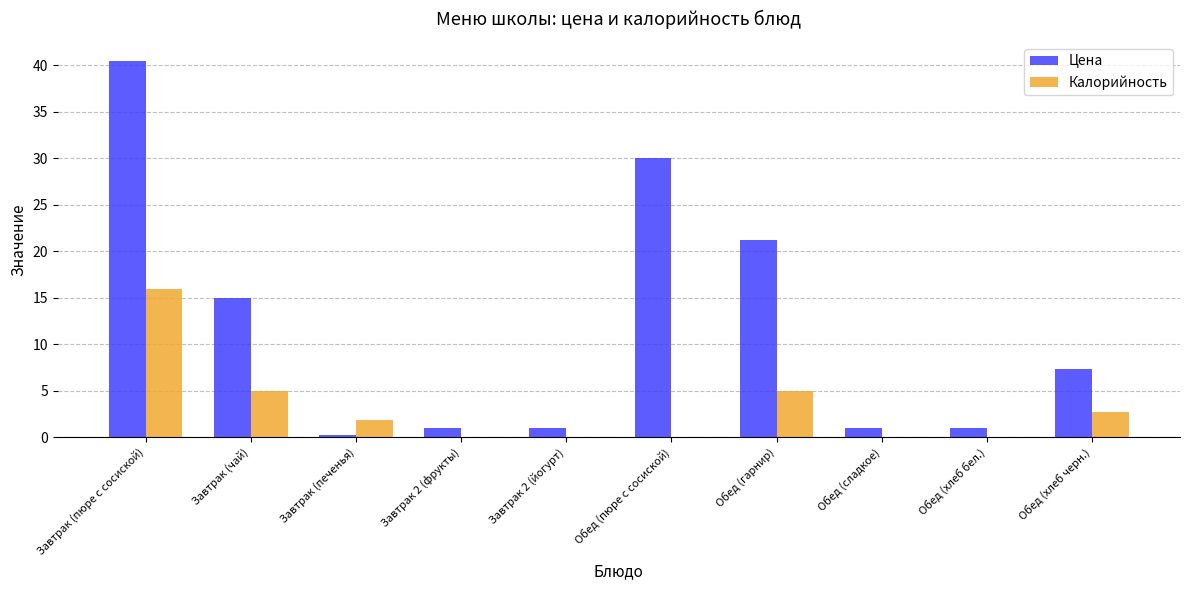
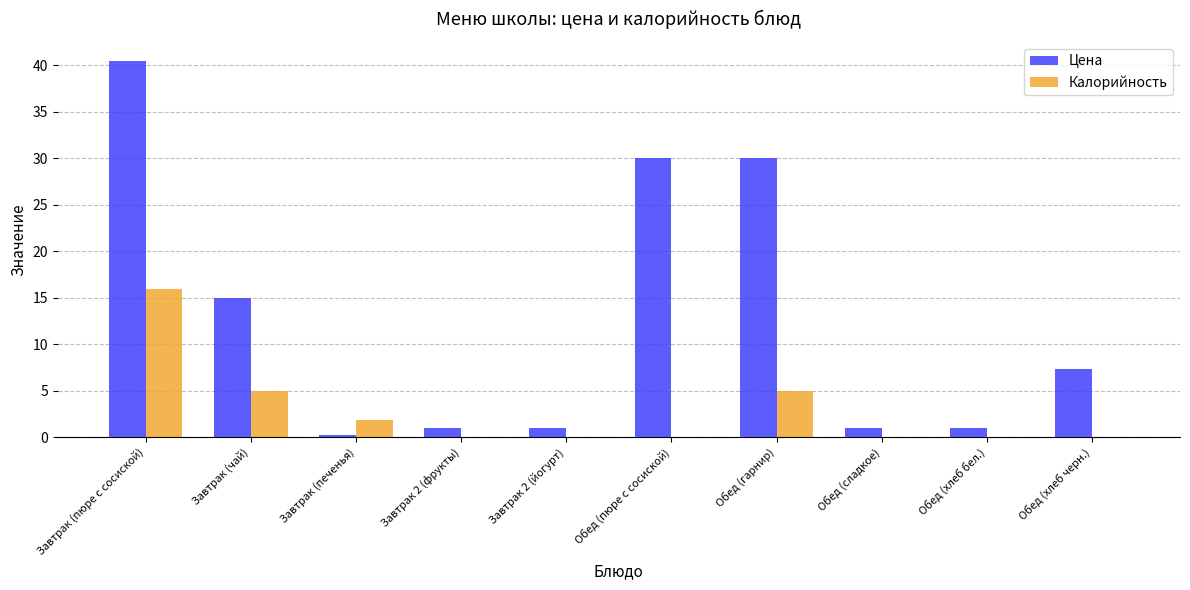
Цена, Обед (гарнир): 21 -> 30
Калорийность, Обед (хлеб черн.): 3 -> 0
